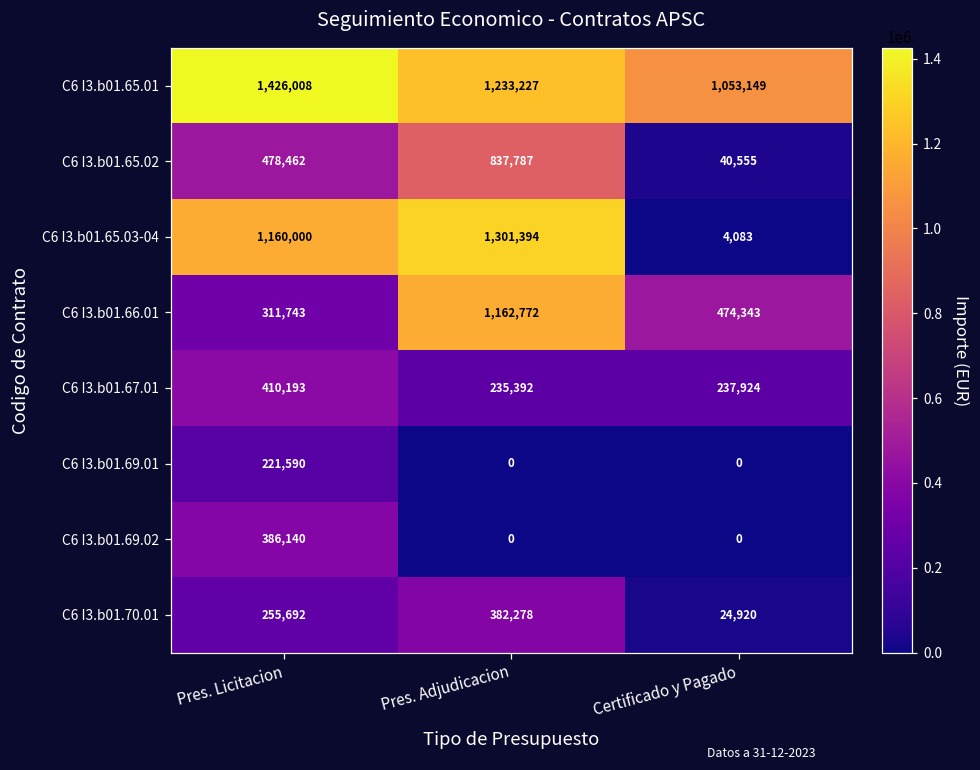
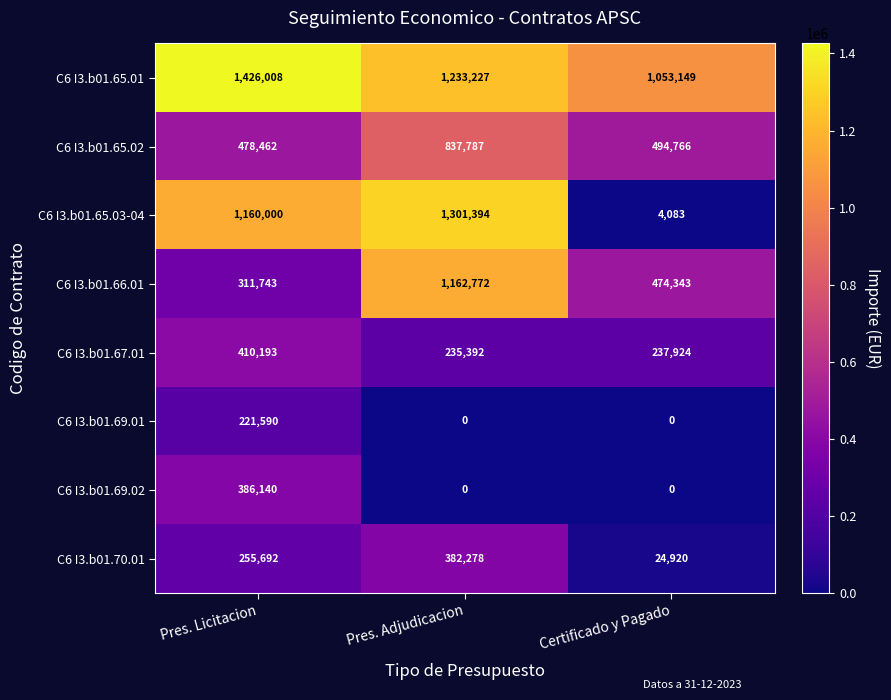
C6 I3.b01.65.02, Certificado y Pagado: 40,555 -> 494,766
